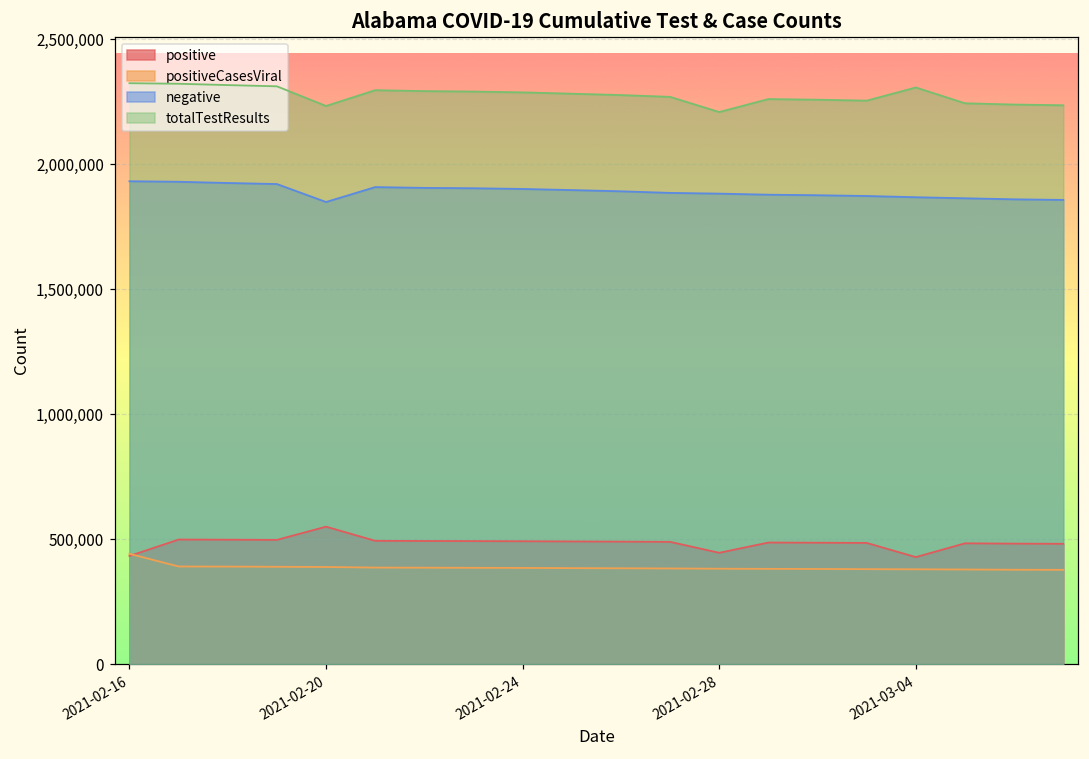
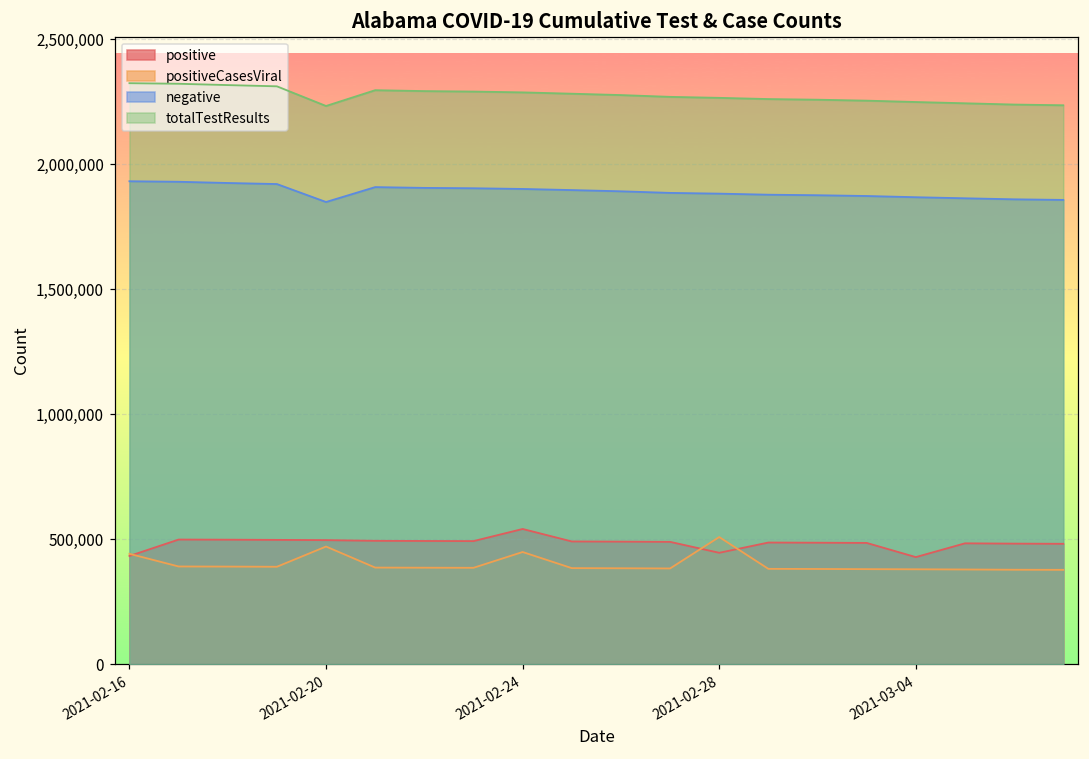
positive, 2021-02-20: 550,000 -> 500,000
positiveCasesViral, 2021-02-20: 390,000 -> 470,000
positive, 2021-02-24: 490,000 -> 540,000
positiveCasesViral, 2021-02-24: 390,000 -> 450,000
positiveCasesViral, 2021-02-28: 380,000 -> 510,000
totalTestResults, 2021-02-28: 2,210,000 -> 2,270,000
totalTestResults, 2021-03-04: 2,310,000 -> 2,250,000
